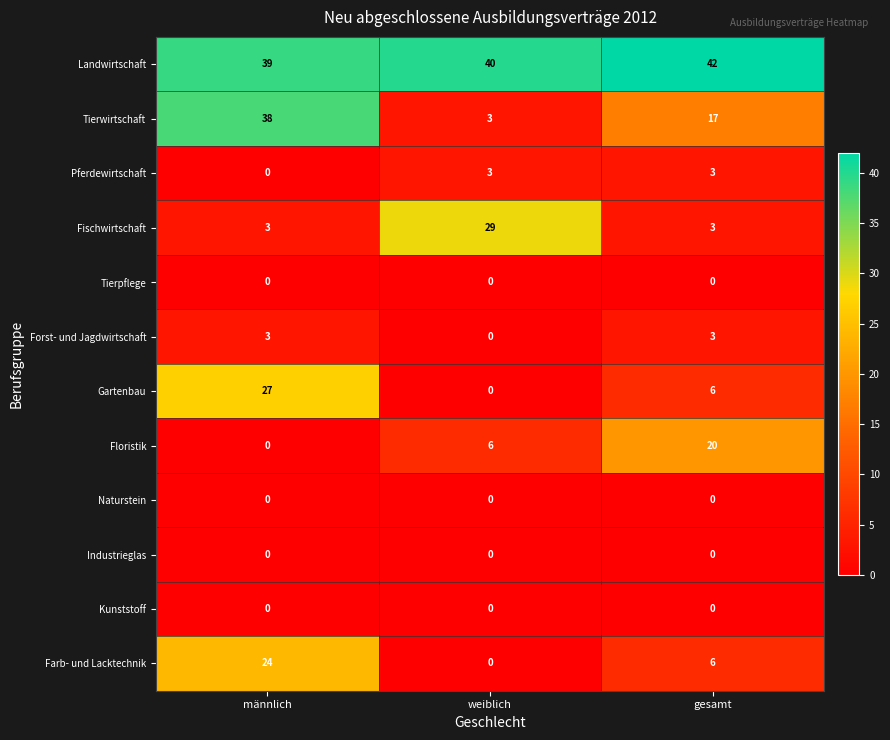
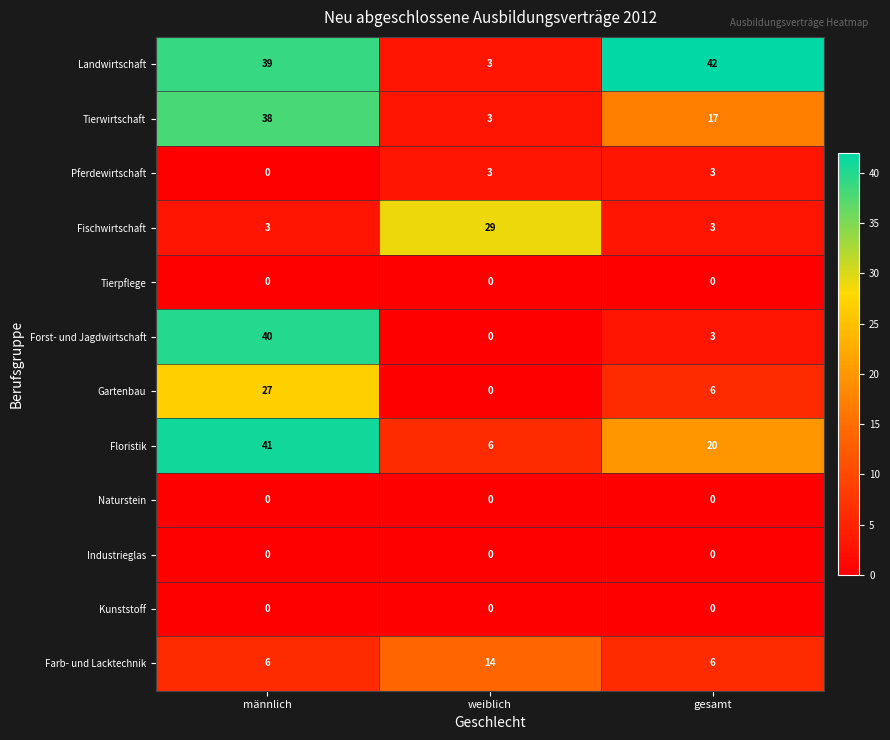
Landwirtschaft, weiblich: 40 -> 3
Forst- und Jagdwirtschaft, männlich: 3 -> 40
Floristik, männlich: 0 -> 41
Farb- und Lacktechnik, männlich: 24 -> 6
Farb- und Lacktechnik, weiblich: 0 -> 14
